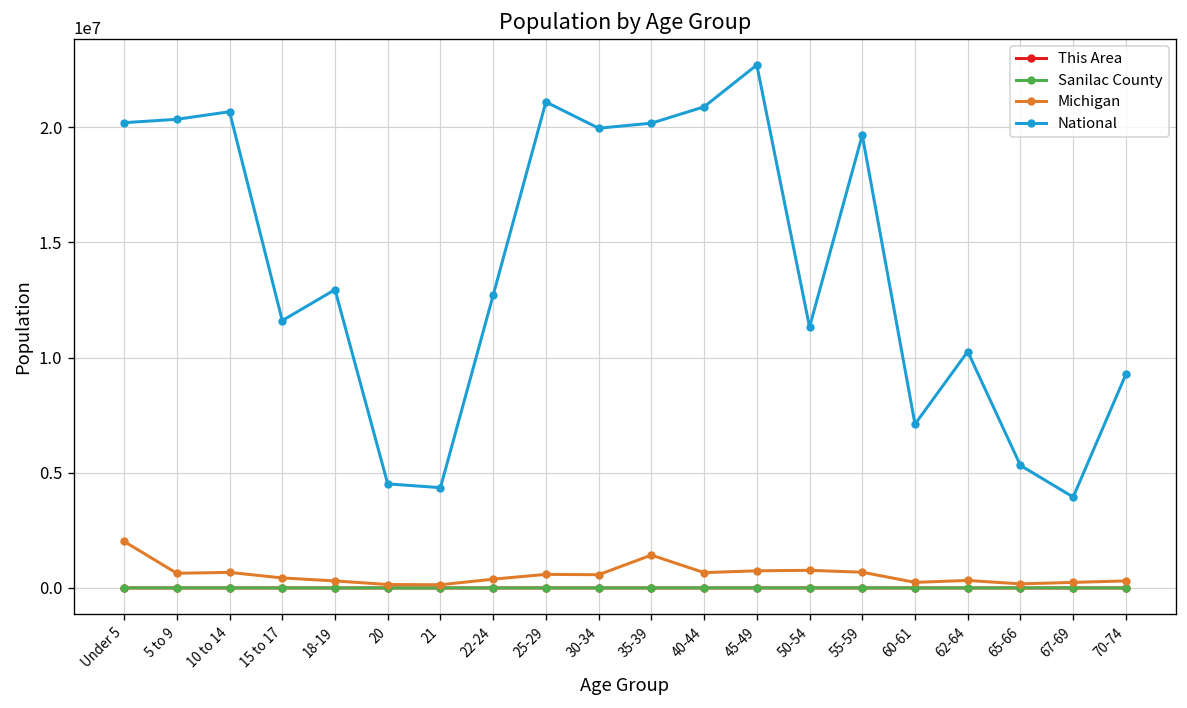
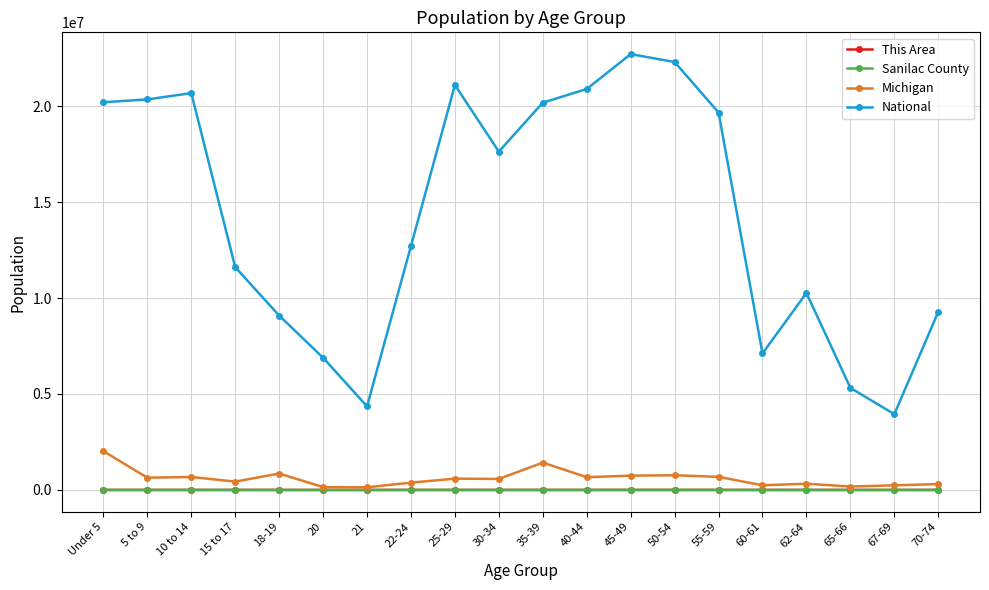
Michigan, 18-19: 300000 -> 900000
National, 18-19: 13000000 -> 9100000
National, 20: 4500000 -> 6900000
National, 30-34: 20000000 -> 17600000
National, 50-54: 11300000 -> 22300000
